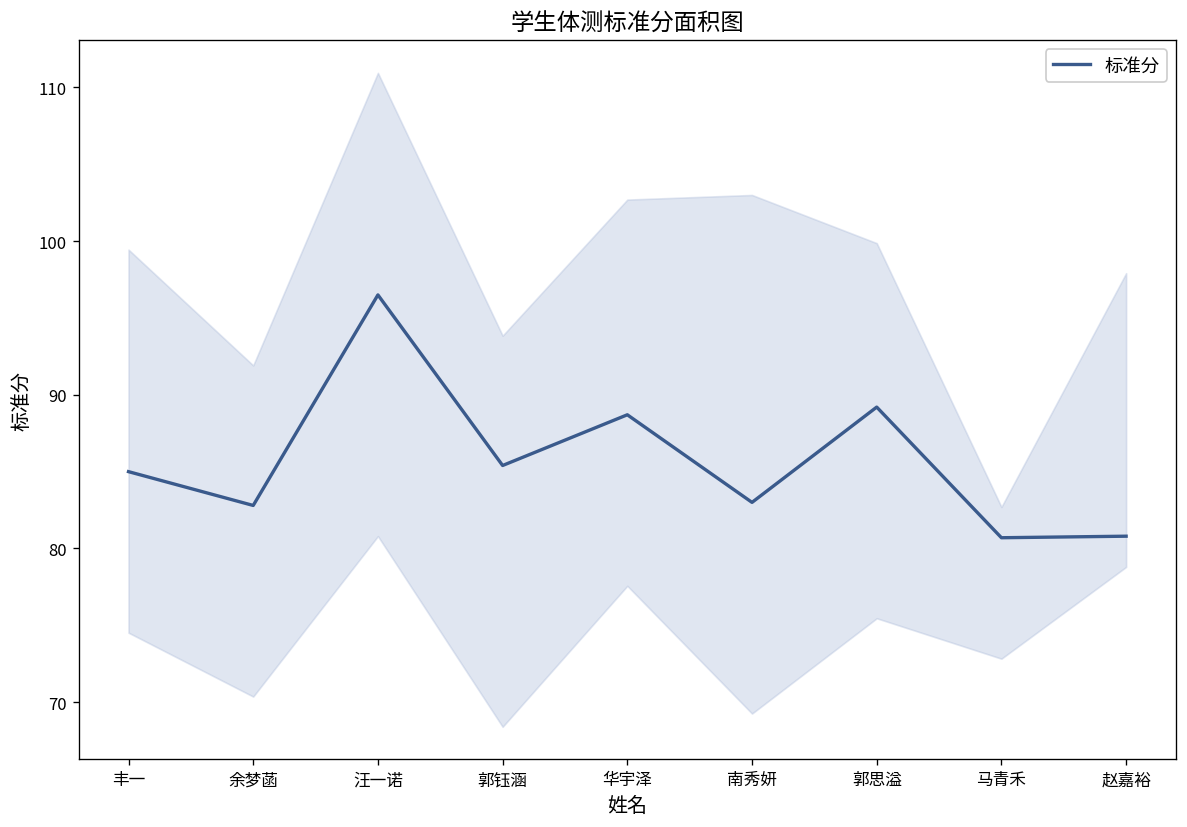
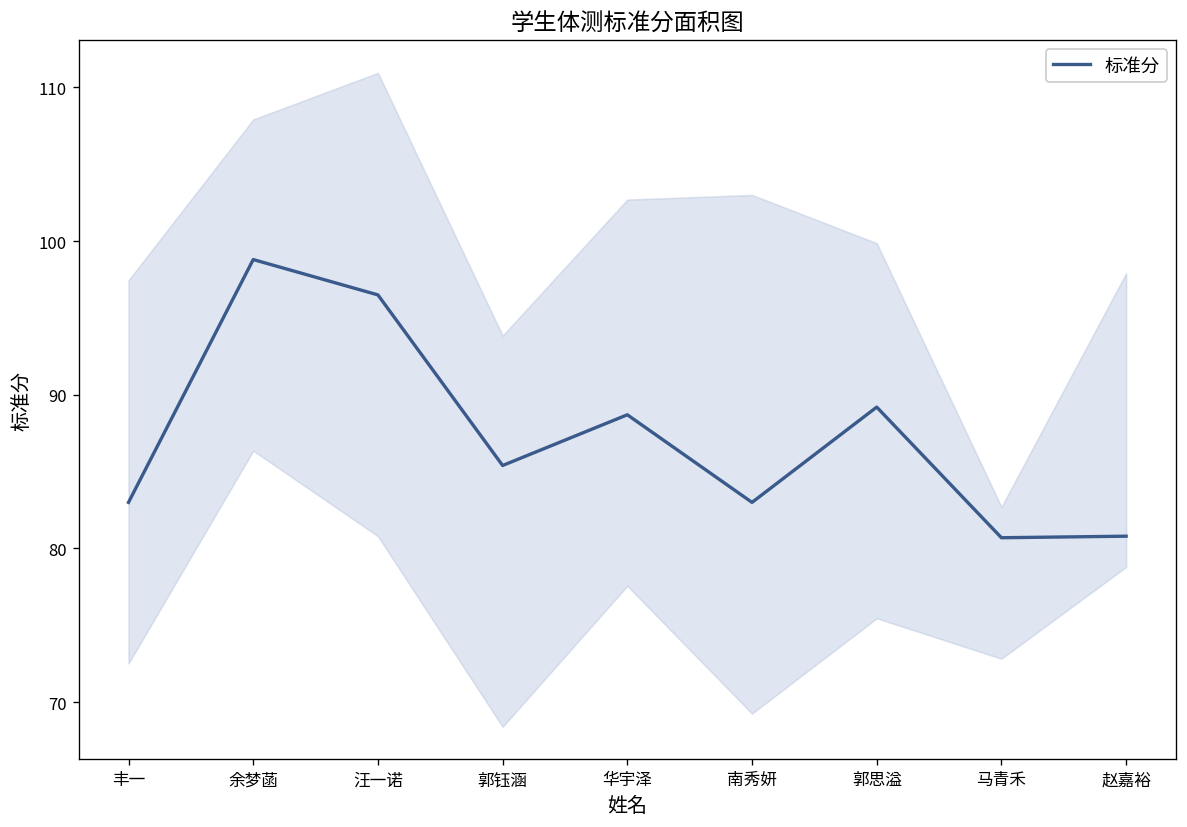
标准分, 丰一: 85 -> 83
标准分, 余梦菡: 82.8 -> 98.8
